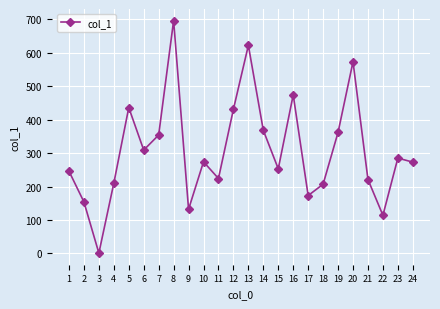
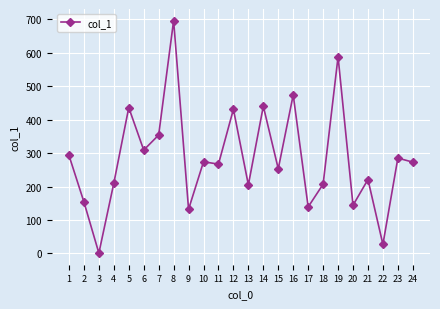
1: 250 -> 290
11: 220 -> 270
13: 620 -> 210
14: 370 -> 440
17: 170 -> 140
19: 360 -> 590
20: 570 -> 140
22: 110 -> 30
